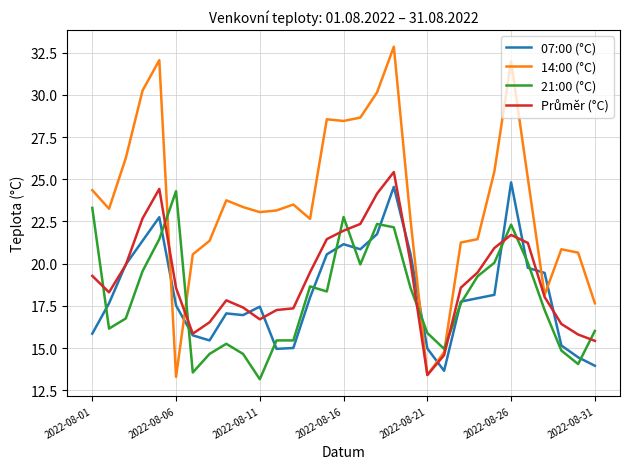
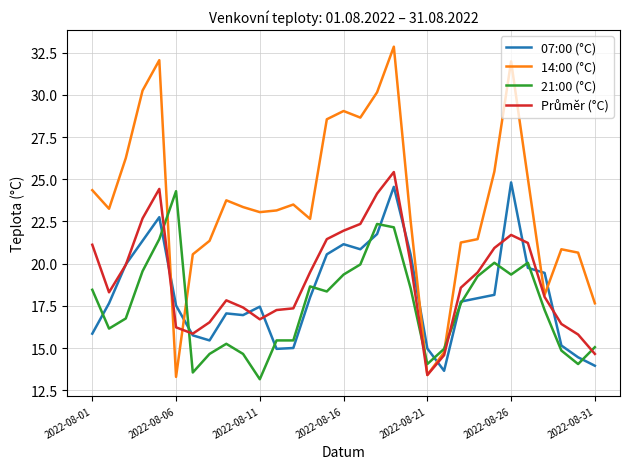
21:00 (°C), 2022-08-01: 23.3 -> 18.5
Průměr (°C), 2022-08-01: 19.3 -> 21.1
Průměr (°C), 2022-08-06: 18.6 -> 16.2
14:00 (°C), 2022-08-16: 28.5 -> 29.0
21:00 (°C), 2022-08-16: 22.8 -> 19.4
21:00 (°C), 2022-08-21: 15.9 -> 14.1
21:00 (°C), 2022-08-26: 22.3 -> 19.4
21:00 (°C), 2022-08-31: 16.0 -> 15.1
Průměr (°C), 2022-08-31: 15.4 -> 14.7
